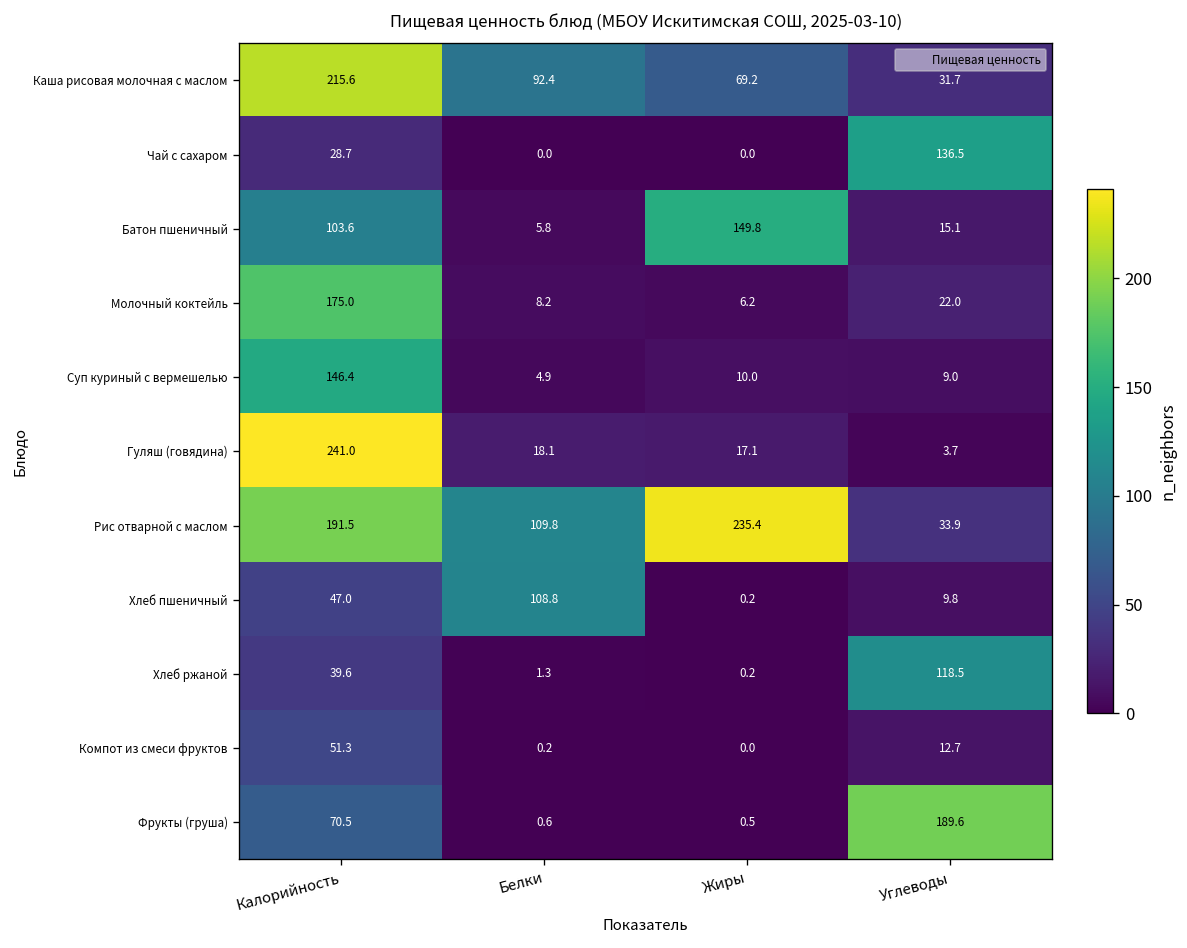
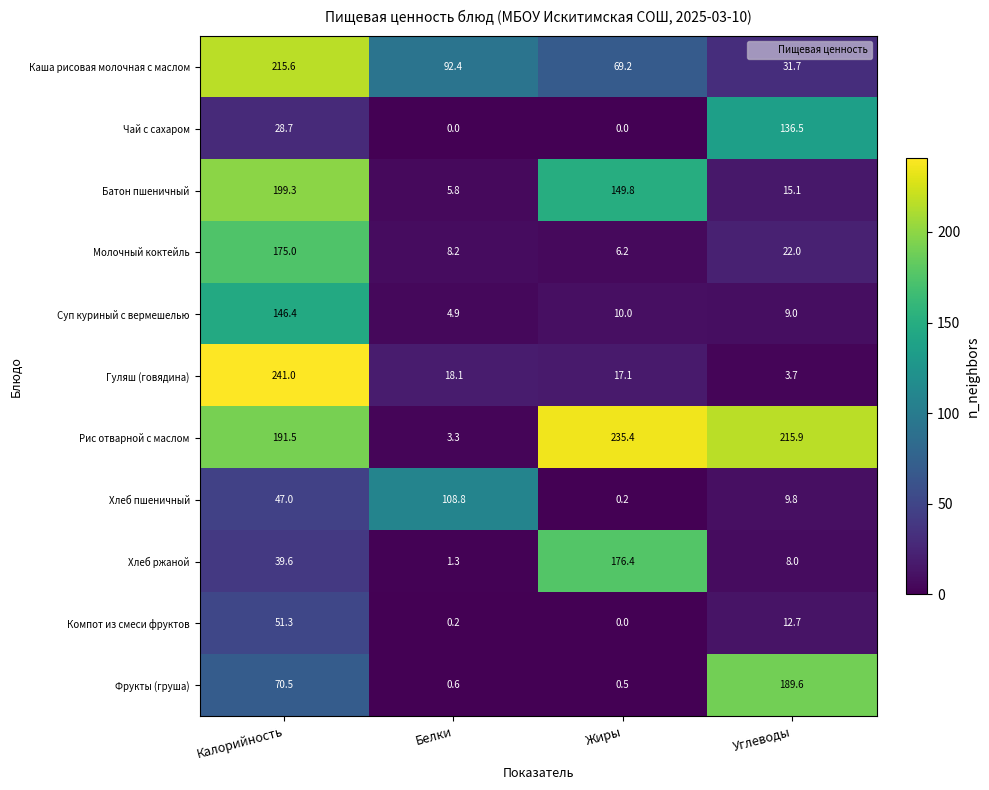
Батон пшеничный, Калорийность: 103.6 -> 199.3
Рис отварной с маслом, Белки: 109.8 -> 3.3
Рис отварной с маслом, Углеводы: 33.9 -> 215.9
Хлеб ржаной, Жиры: 0.2 -> 176.4
Хлеб ржаной, Углеводы: 118.5 -> 8.0
